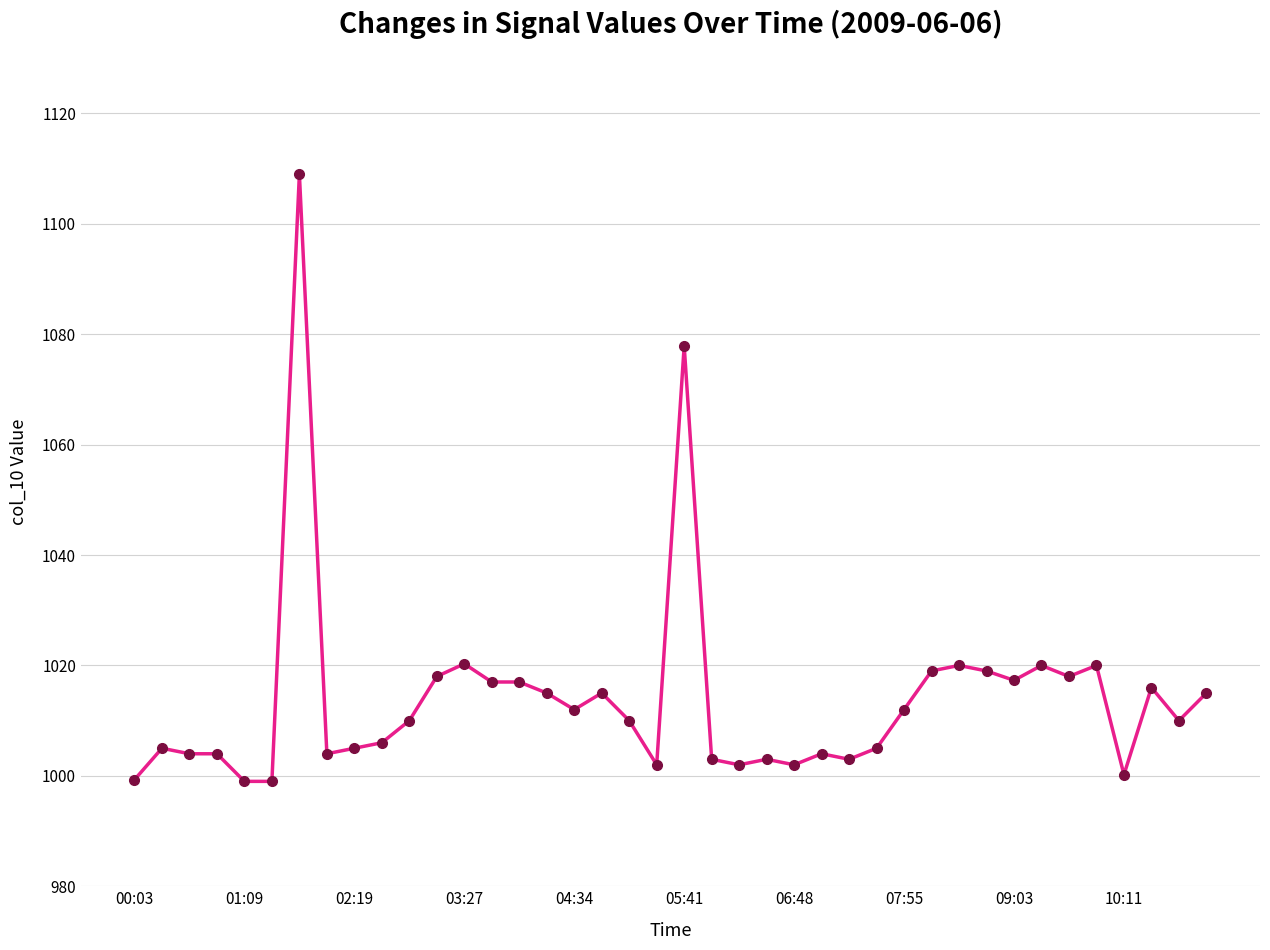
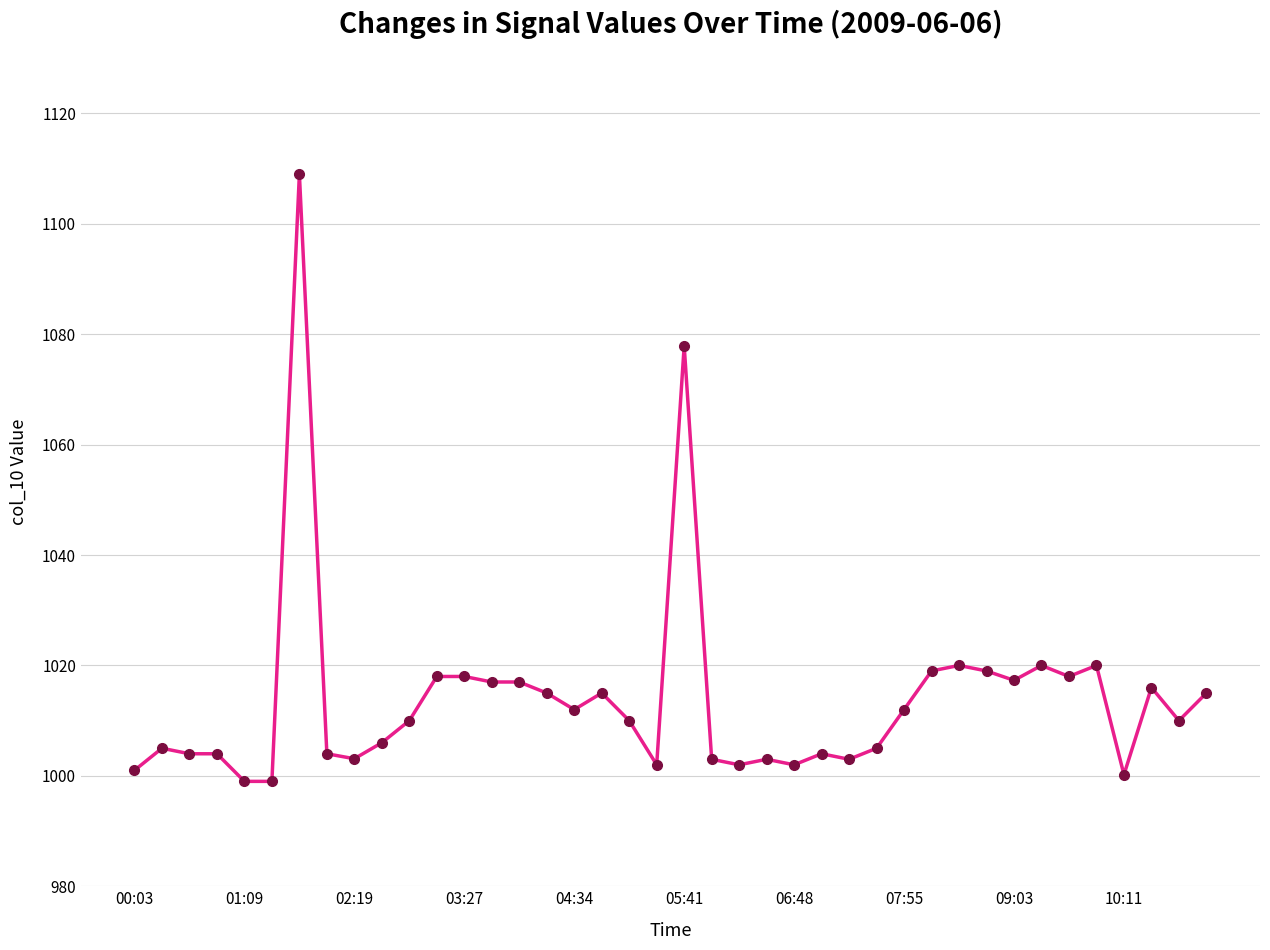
00:03: 999 -> 1001
02:19: 1005 -> 1003
03:27: 1020 -> 1018
